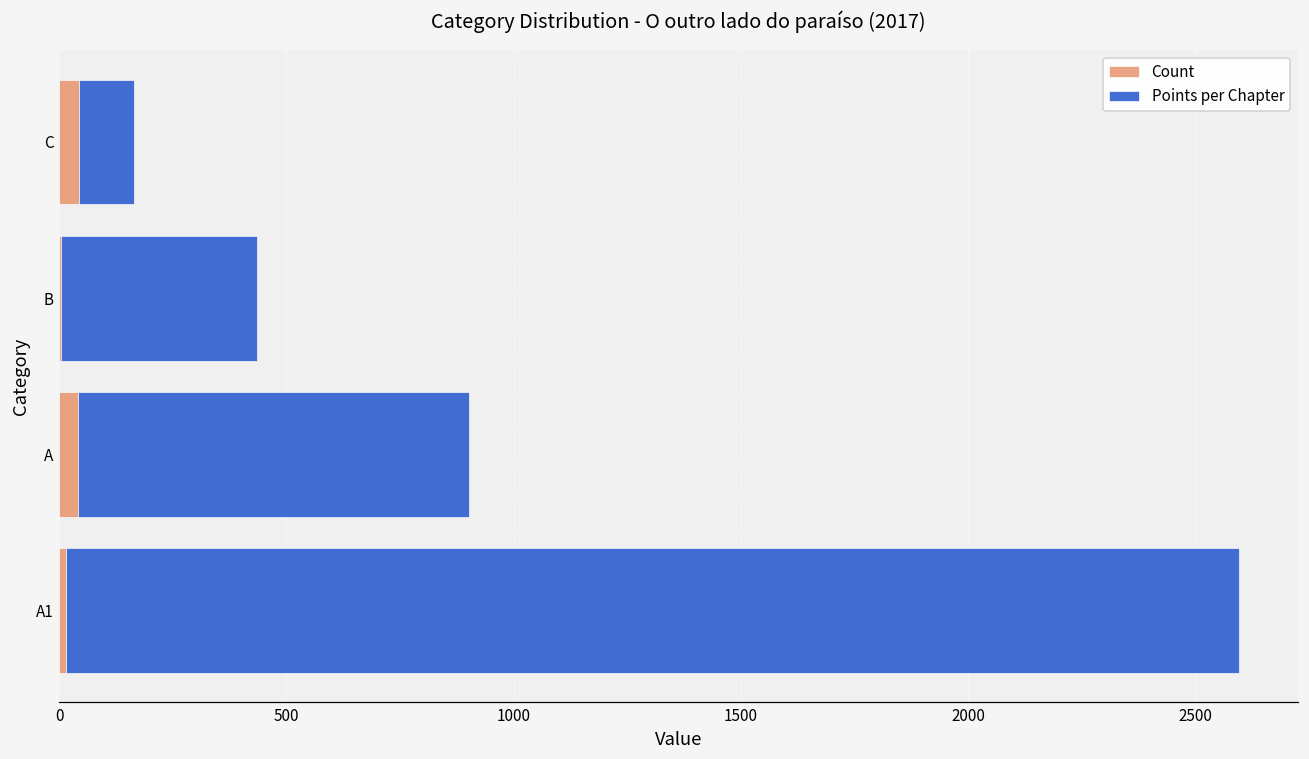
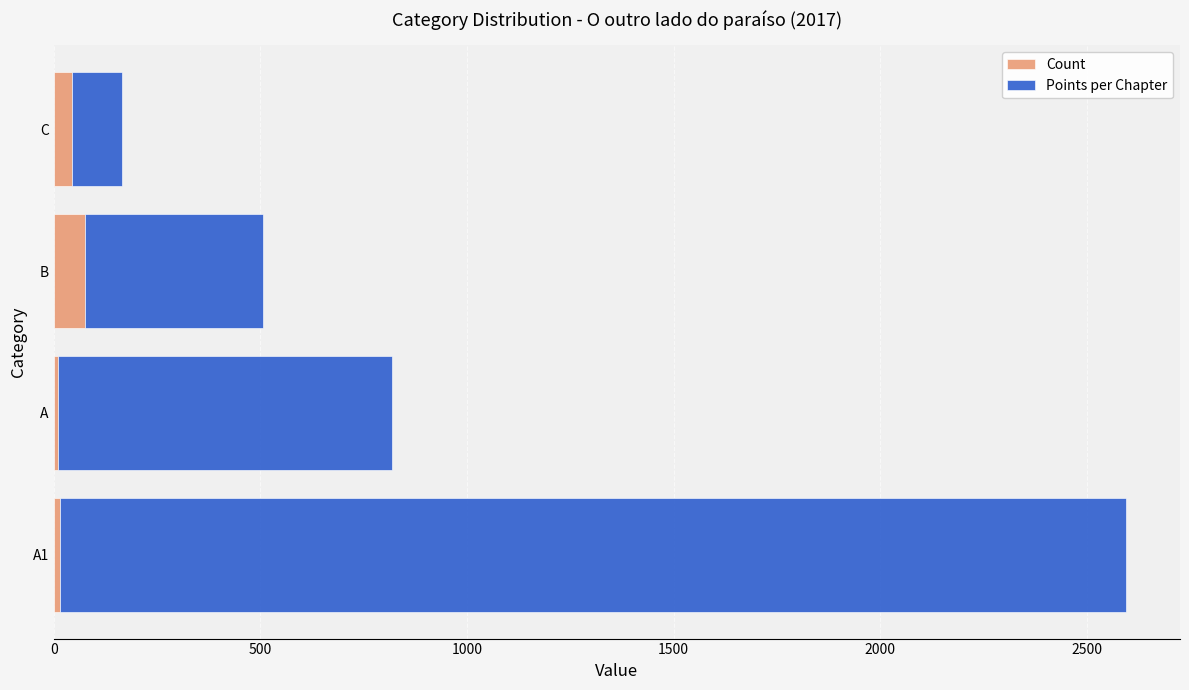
Count, B: 10 -> 80
Count, A: 40 -> 10
Points per Chapter, A: 860 -> 810
